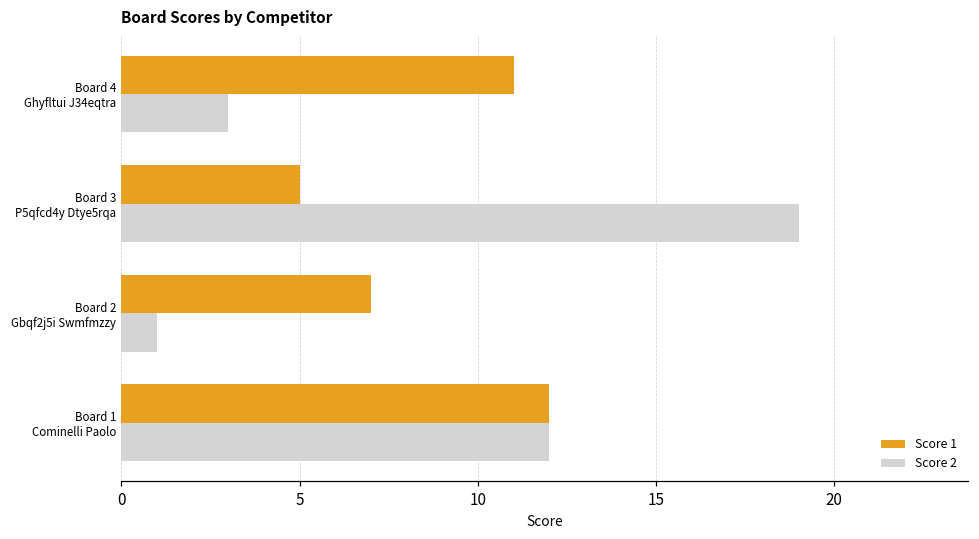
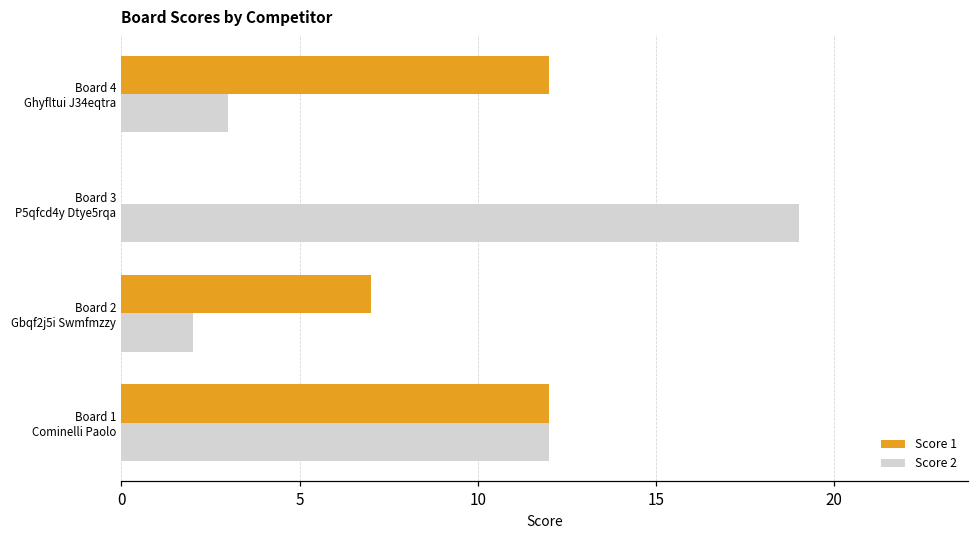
Score 1, Board 4 Ghyfltui J34eqtra: 11 -> 12
Score 1, Board 3 P5qfcd4y Dtye5rqa: 5 -> 0
Score 2, Board 2 Gbqf2j5i Swmfmzzy: 1 -> 2
